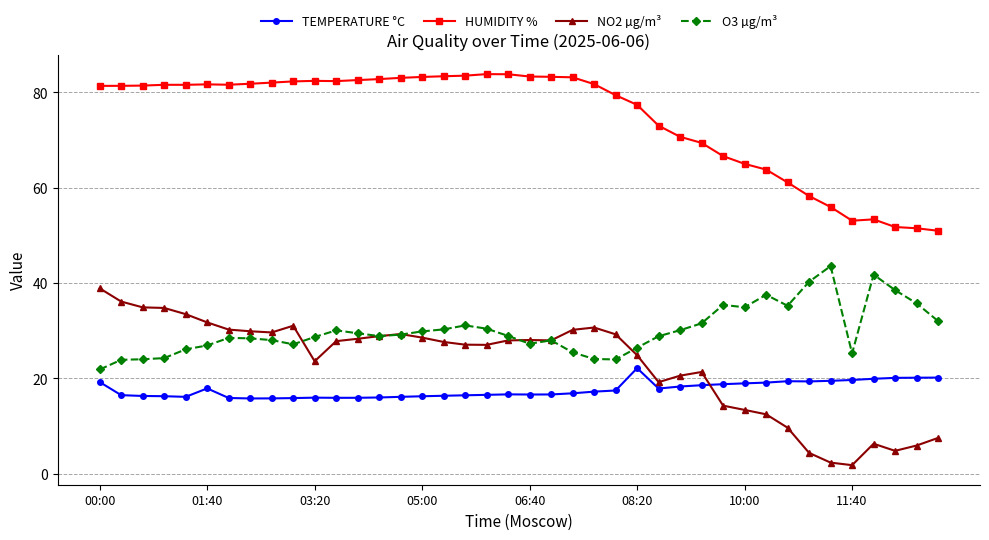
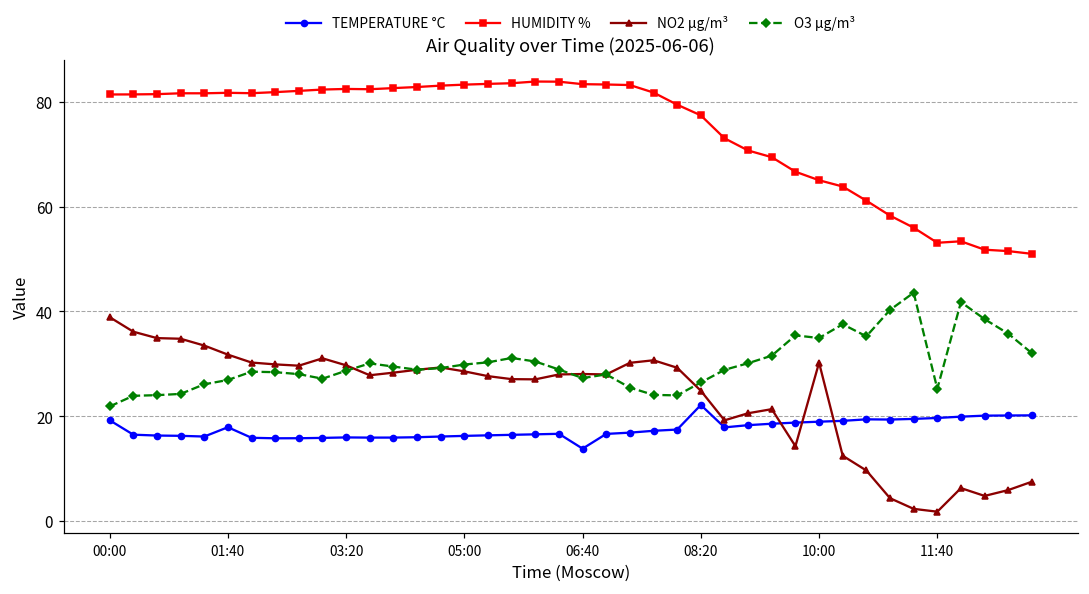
NO2 µg/m³, 03:20: 24 -> 30
TEMPERATURE °C, 06:40: 17 -> 14
NO2 µg/m³, 10:00: 13 -> 30
